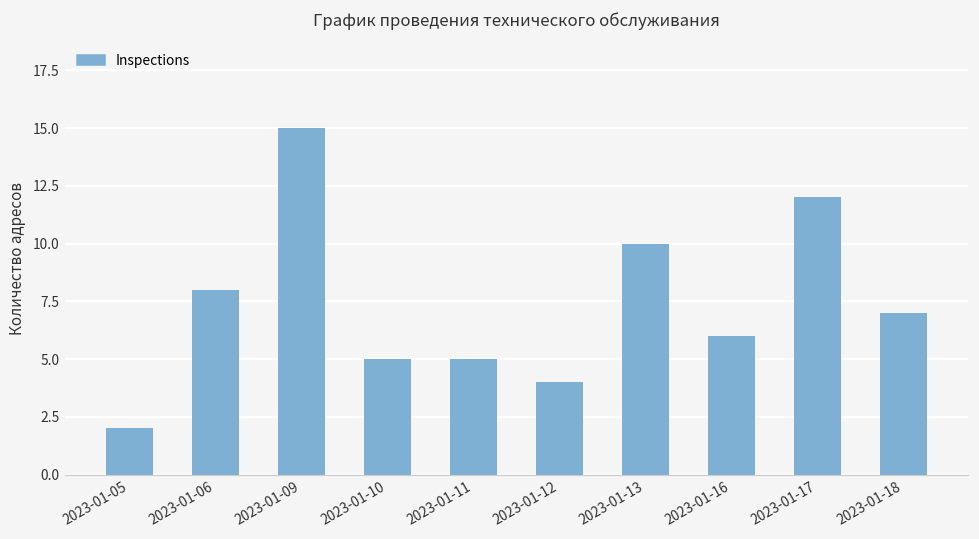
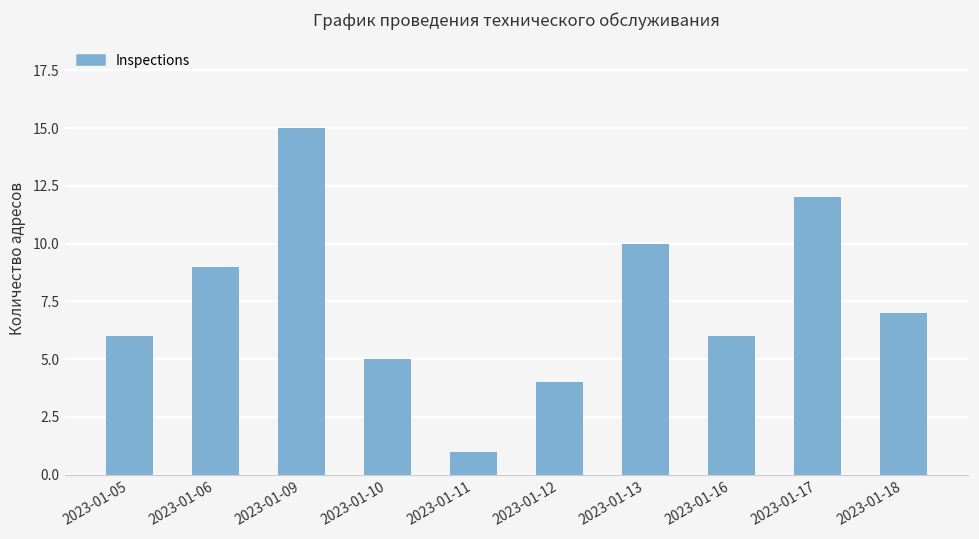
2023-01-05: 2 -> 6
2023-01-06: 8 -> 9
2023-01-11: 5 -> 1
